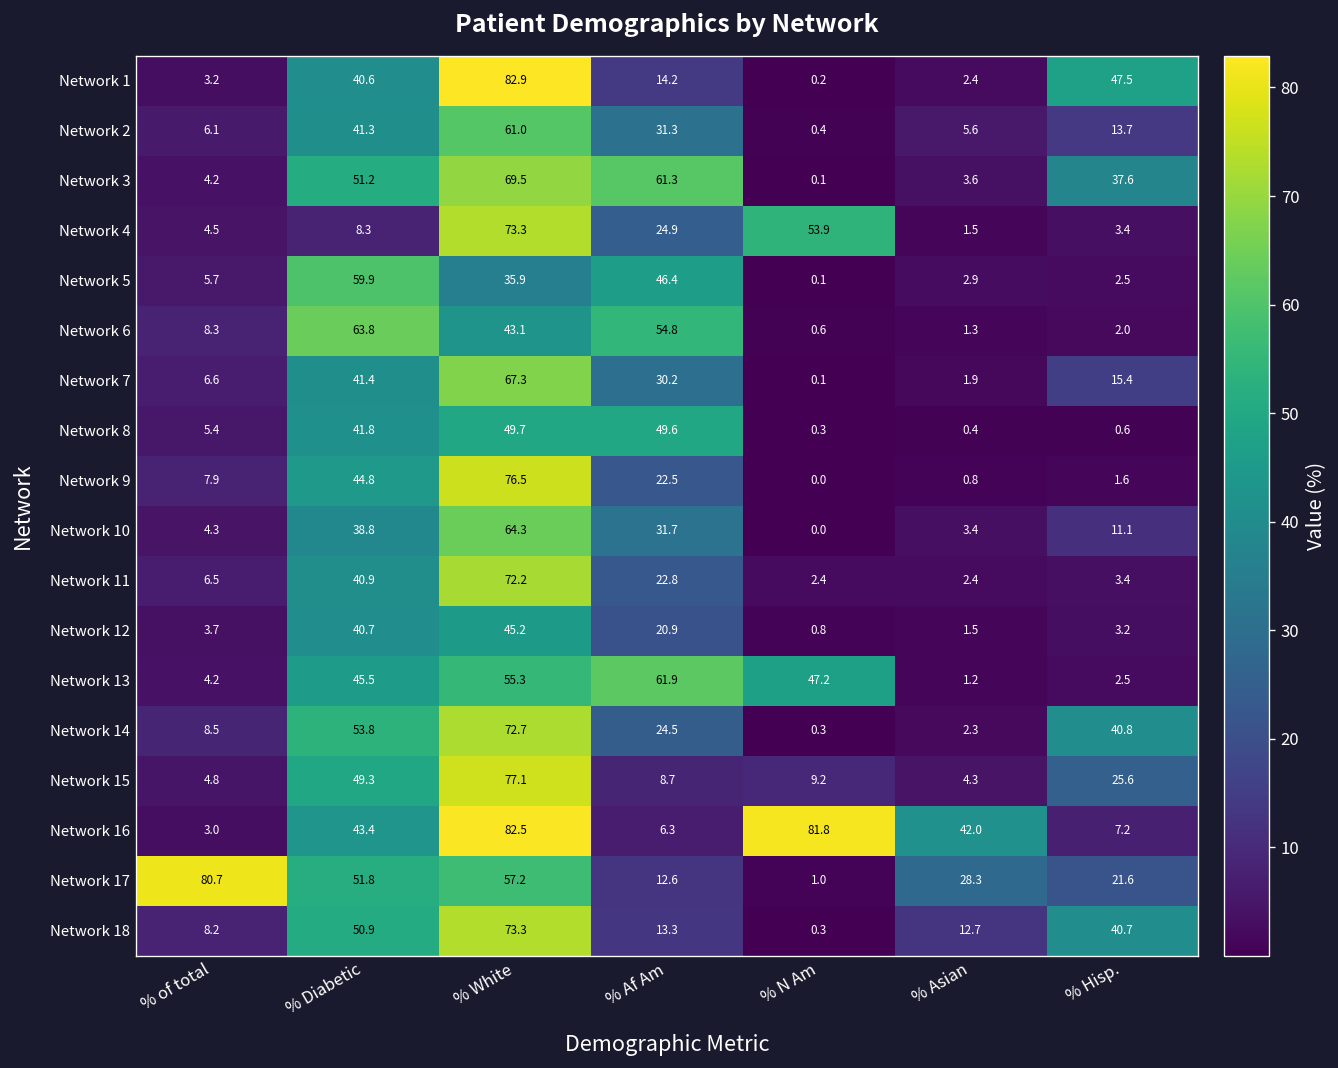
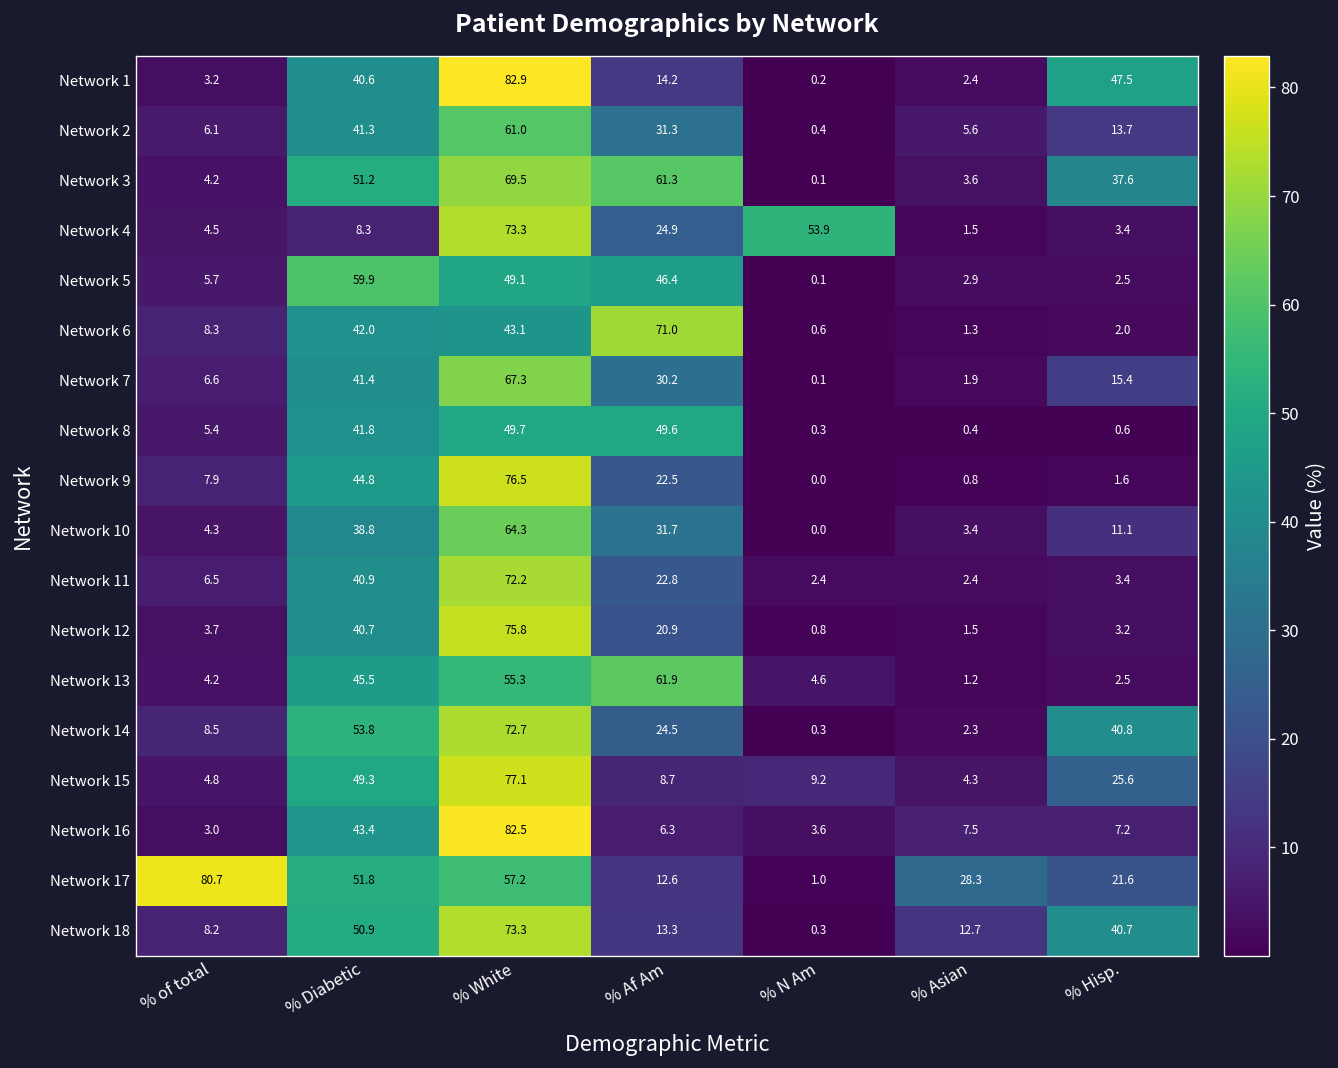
Network 5, % White: 35.9 -> 49.1
Network 6, % Diabetic: 63.8 -> 42.0
Network 6, % Af Am: 54.8 -> 71.0
Network 12, % White: 45.2 -> 75.8
Network 13, % N Am: 47.2 -> 4.6
Network 16, % N Am: 81.8 -> 3.6
Network 16, % Asian: 42.0 -> 7.5
